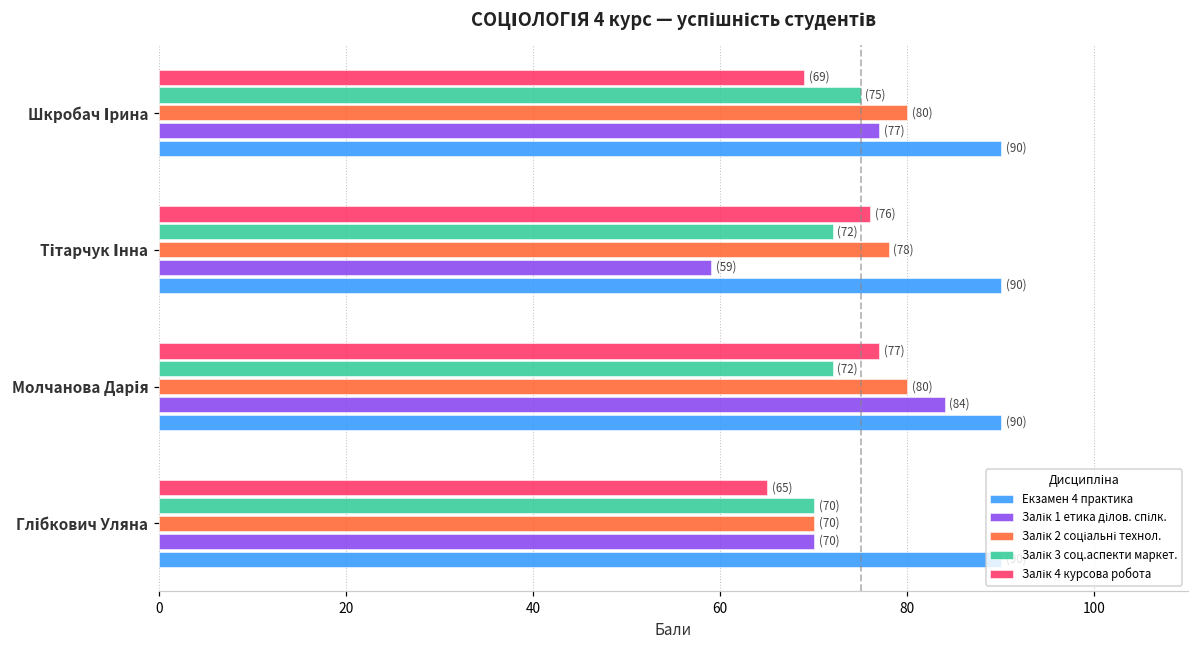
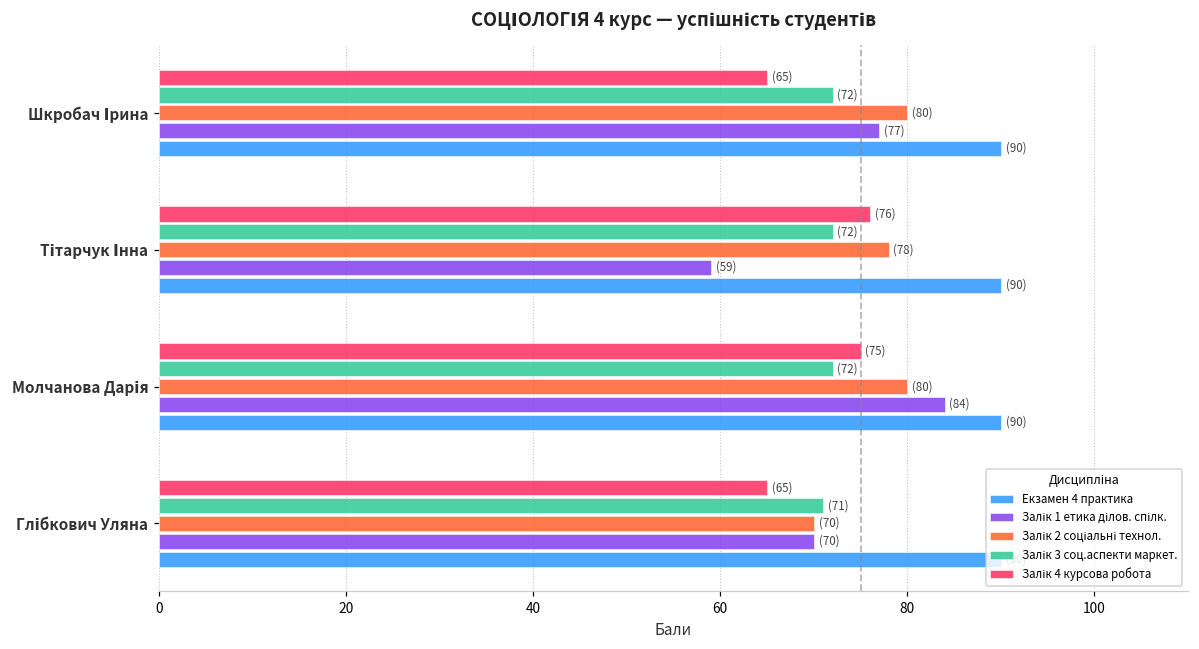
Залік 4 курсова робота, Шкробач Ірина: (69) -> (65)
Залік 3 соц.аспекти маркет., Шкробач Ірина: (75) -> (72)
Залік 4 курсова робота, Молчанова Дарія: (77) -> (75)
Залік 3 соц.аспекти маркет., Глібкович Уляна: (70) -> (71)
